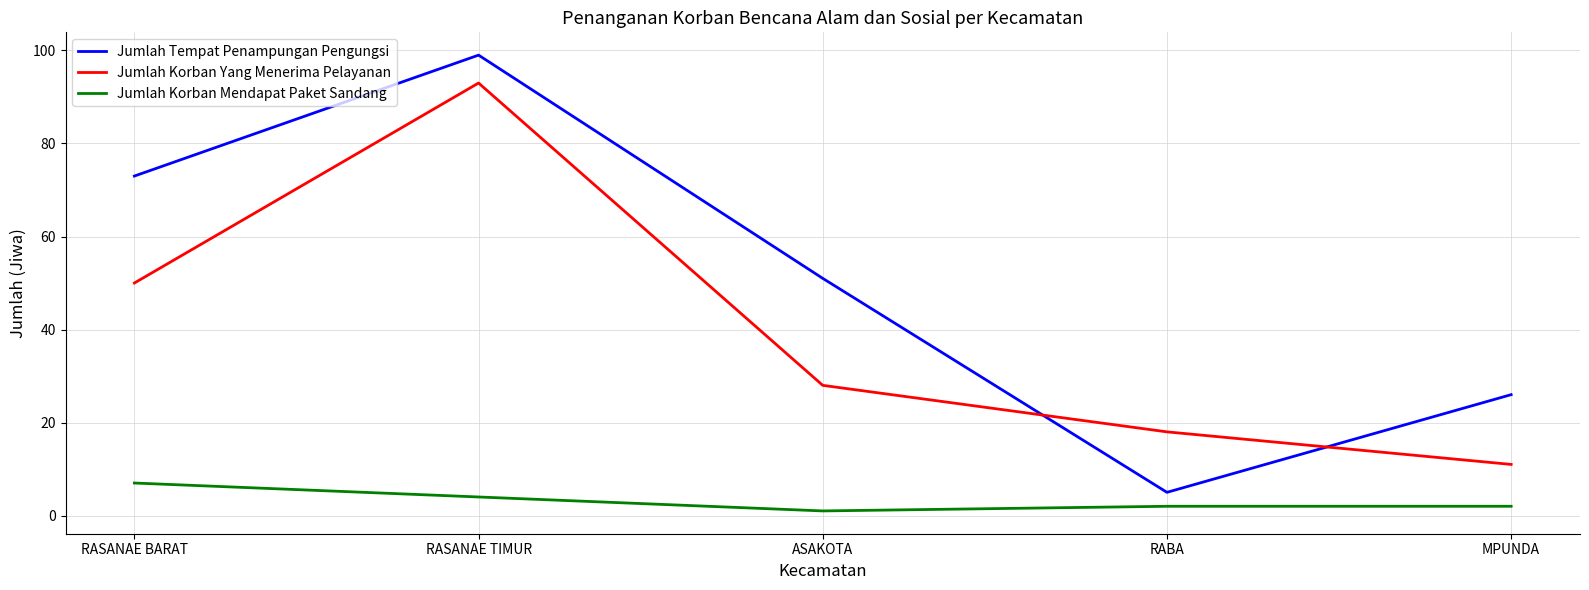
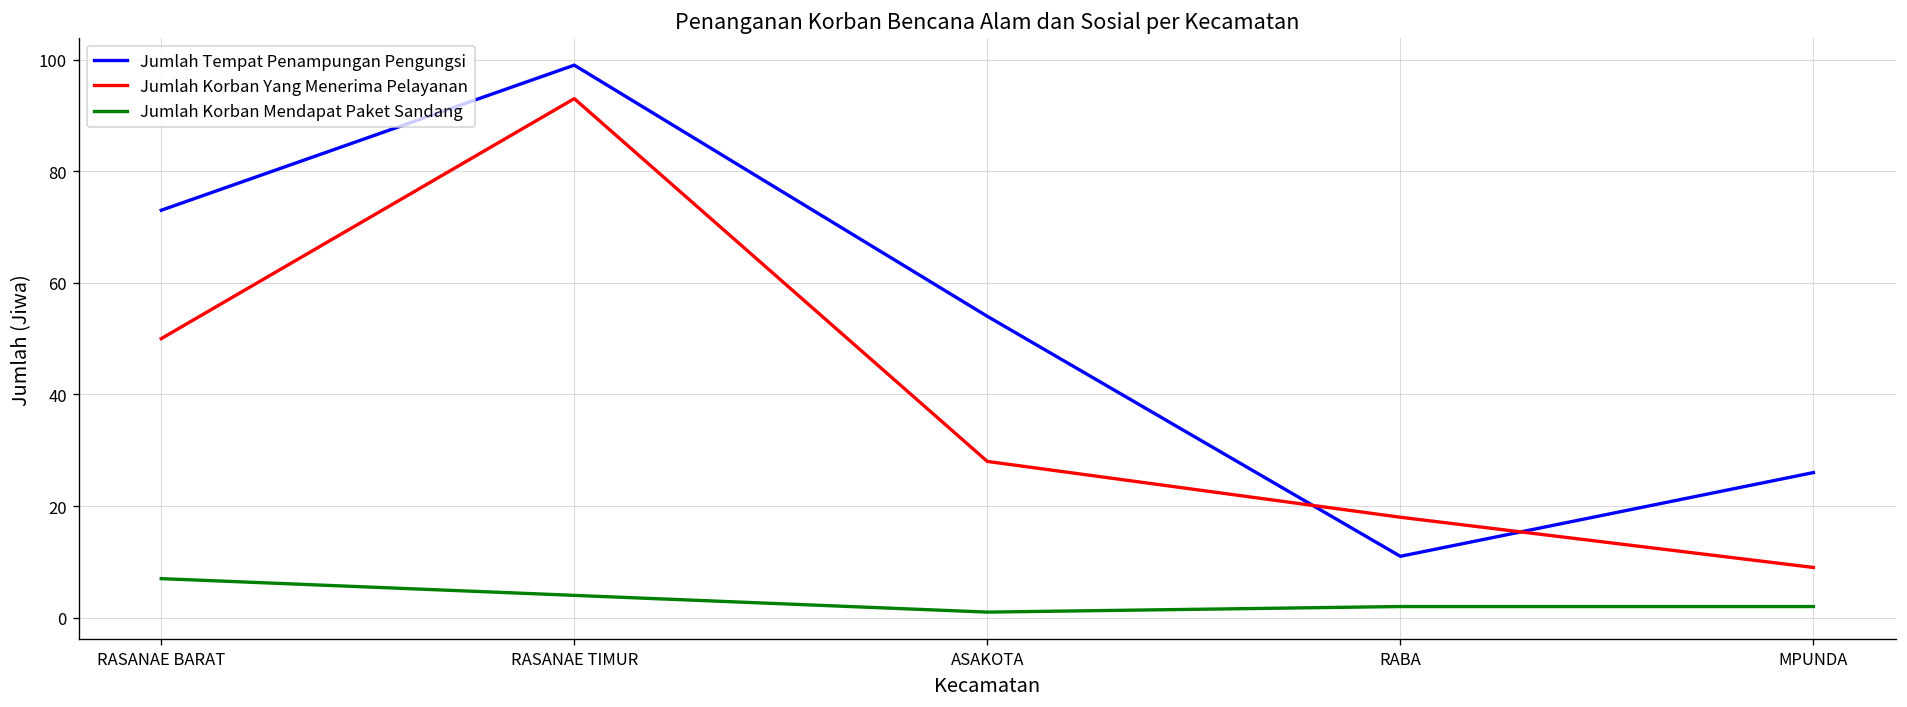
Jumlah Tempat Penampungan Pengungsi, ASAKOTA: 51 -> 54
Jumlah Tempat Penampungan Pengungsi, RABA: 5 -> 11
Jumlah Korban Yang Menerima Pelayanan, MPUNDA: 11 -> 9
